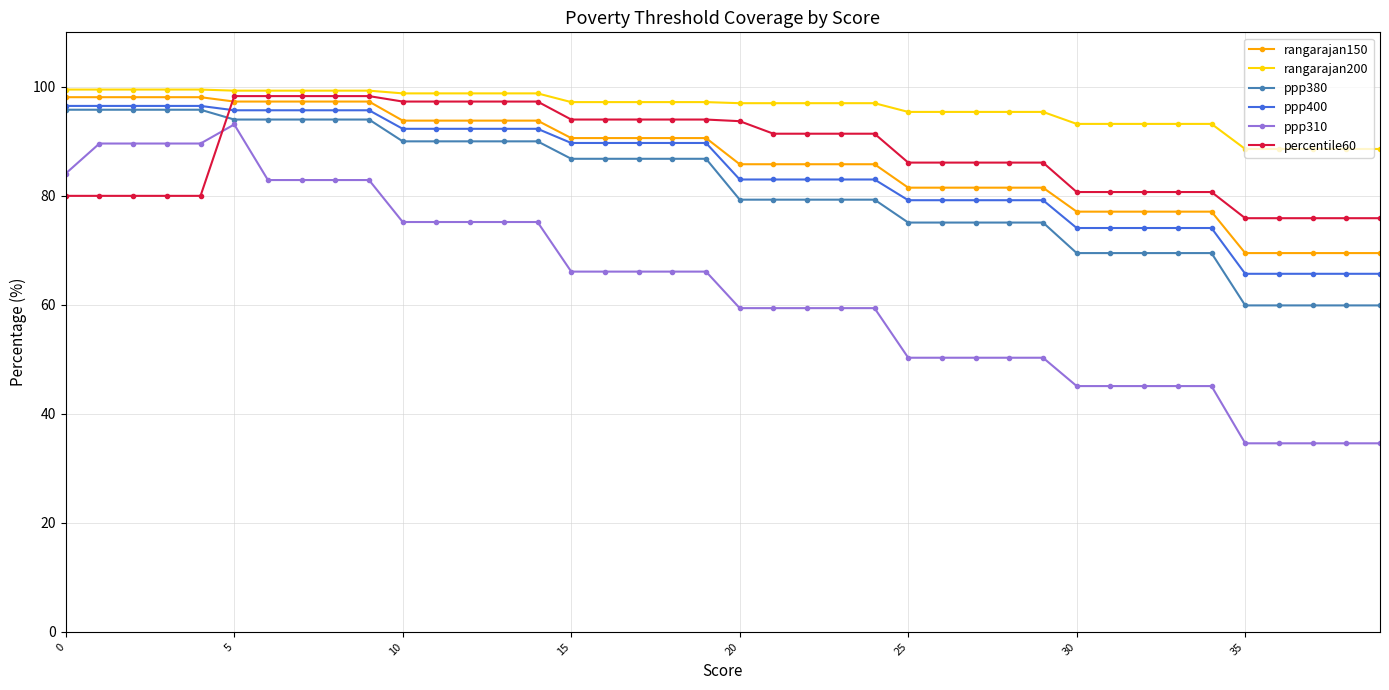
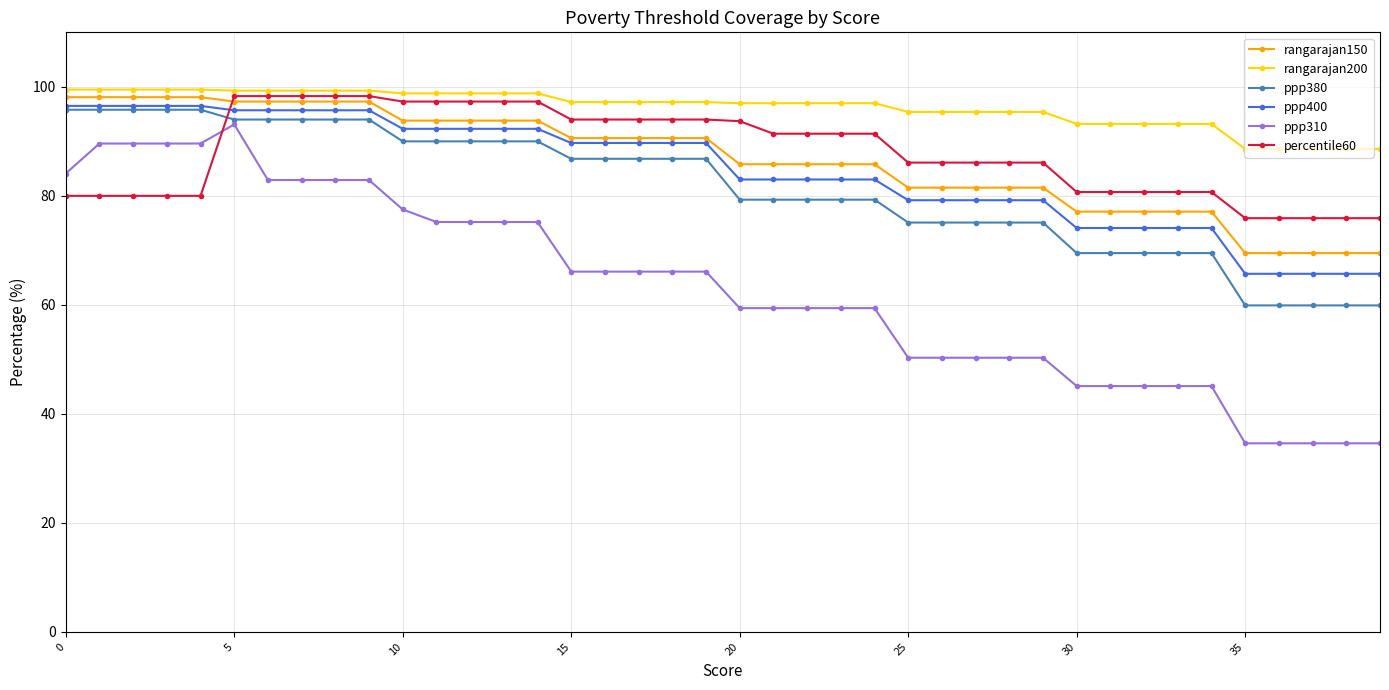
ppp310, 10: 75 -> 78
